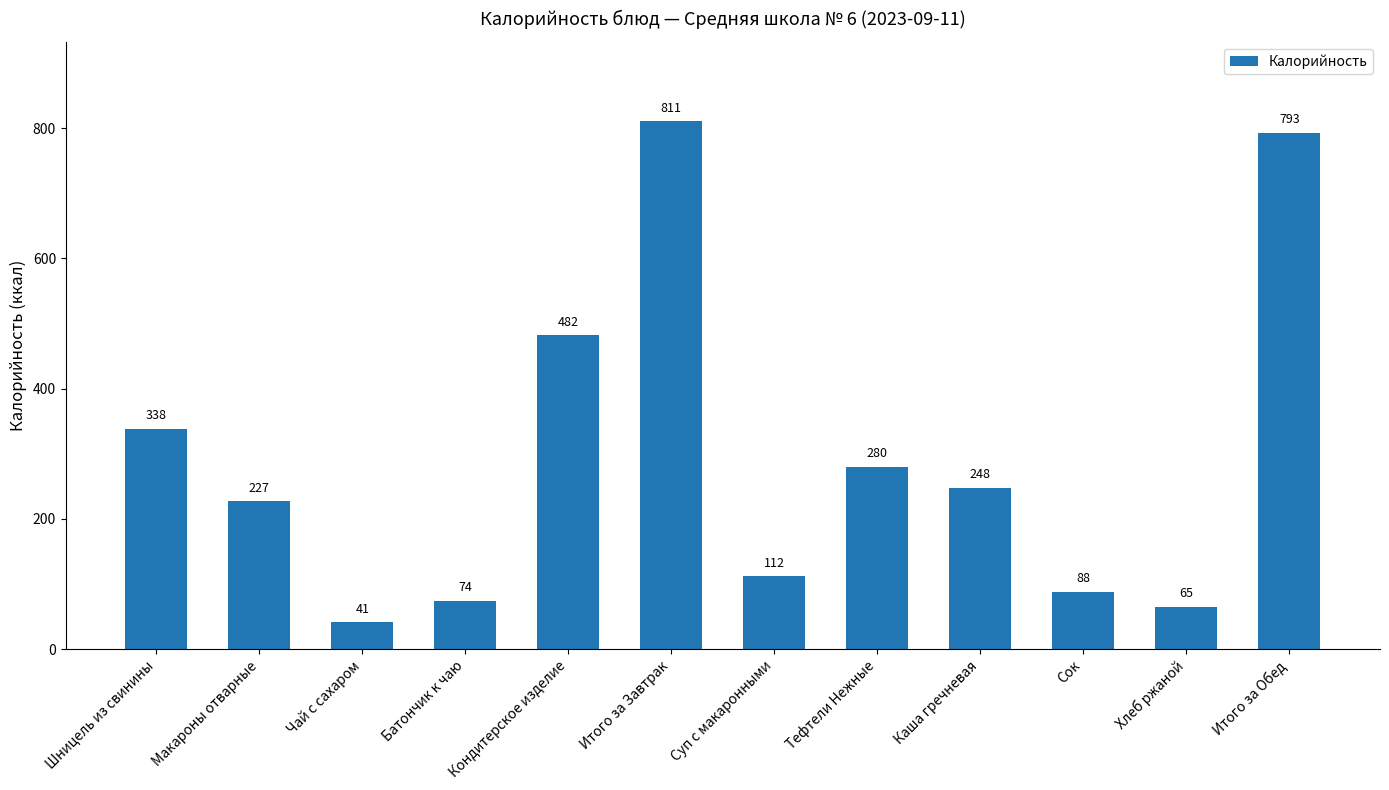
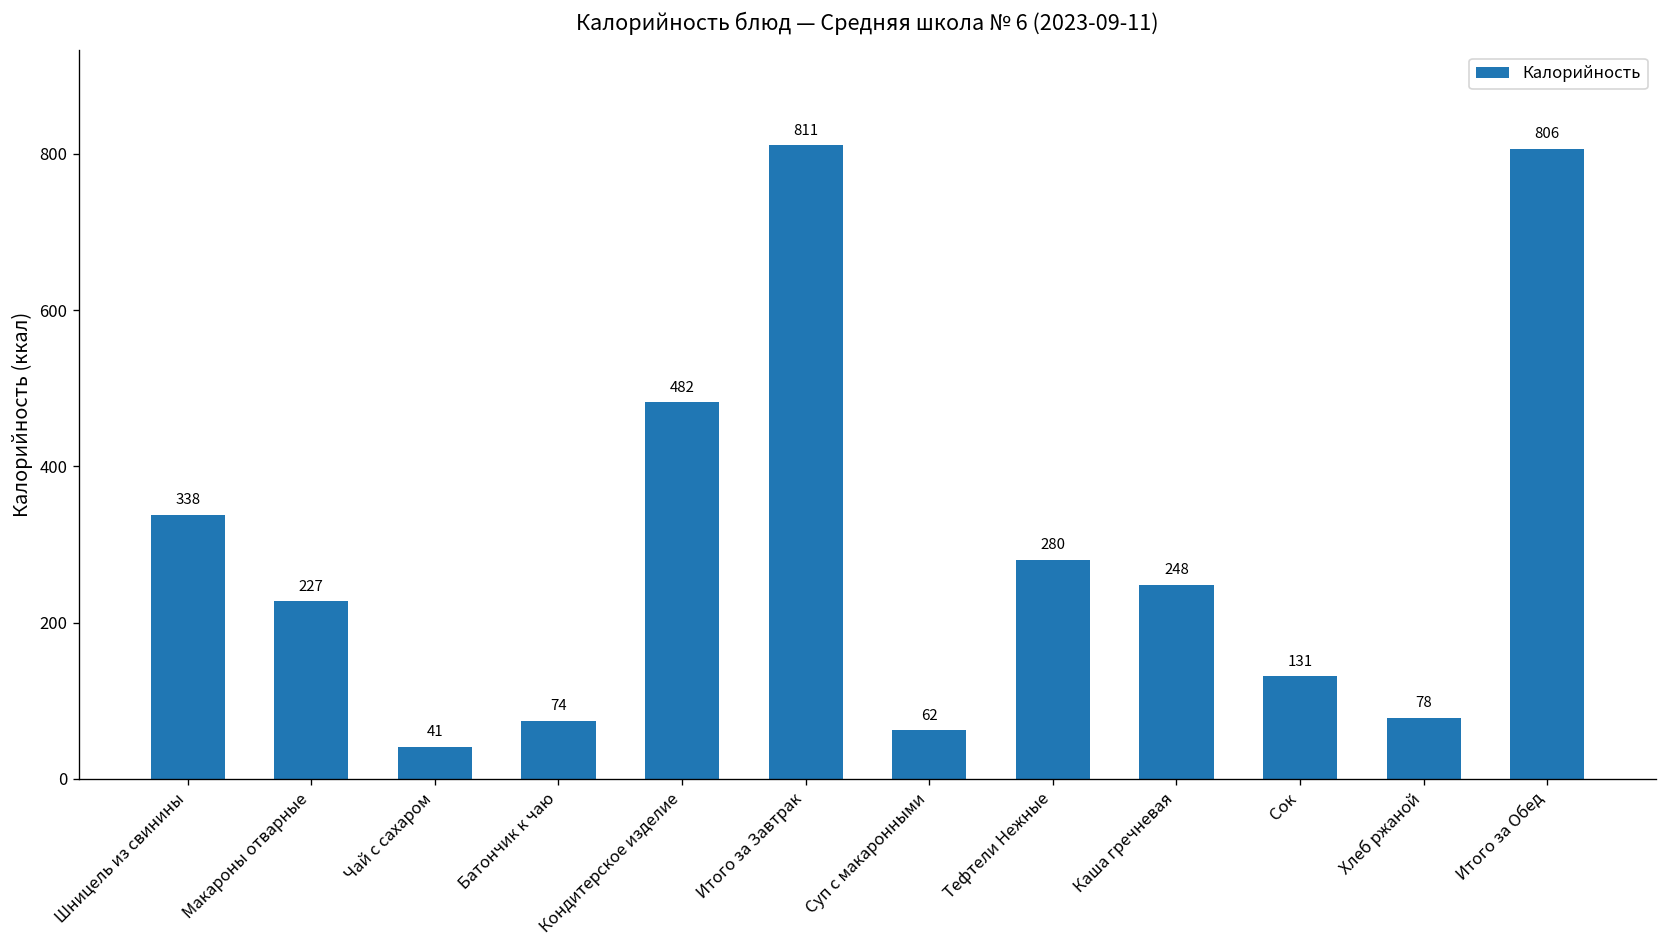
Суп с макаронными: 112 -> 62
Сок: 88 -> 131
Хлеб ржаной: 65 -> 78
Итого за Обед: 793 -> 806
